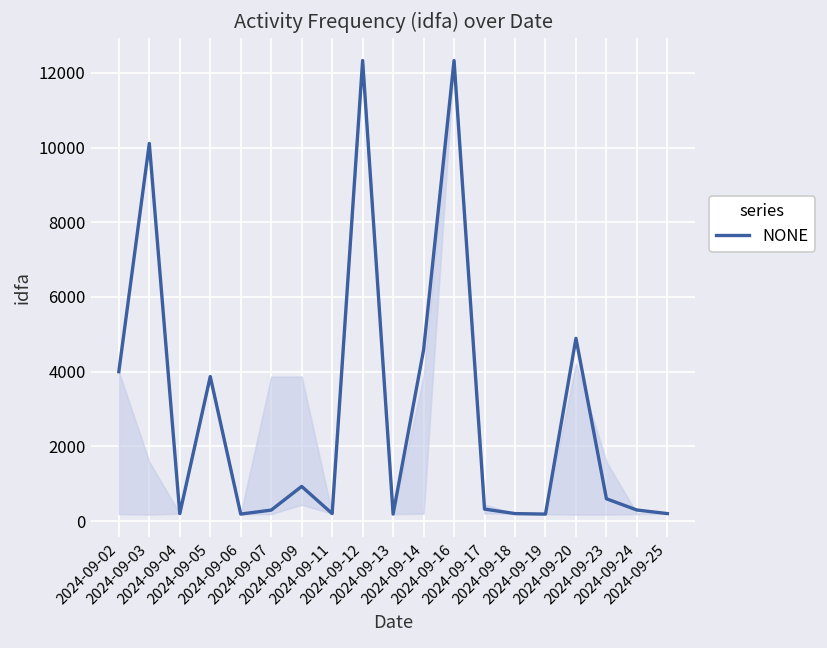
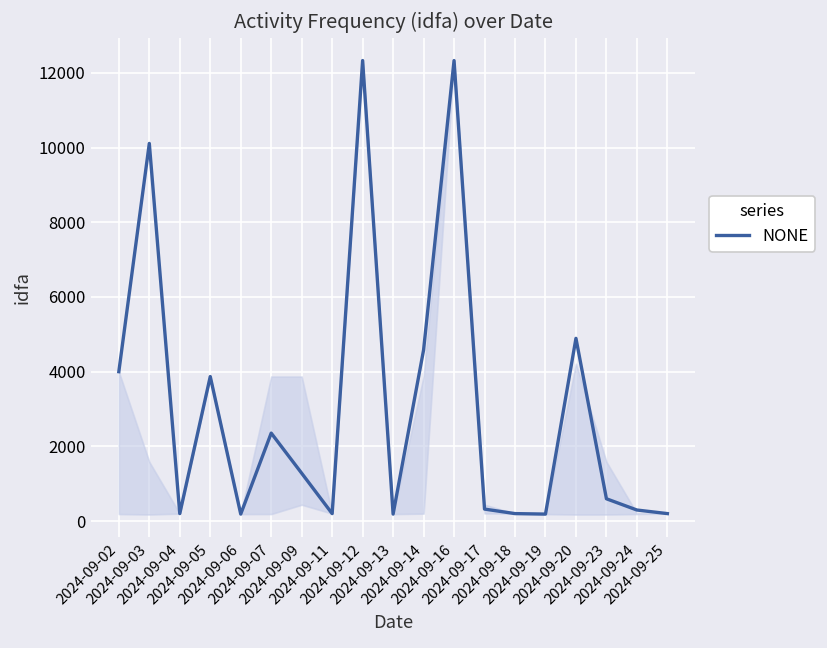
NONE, 2024-09-07: 300 -> 2400
NONE, 2024-09-09: 900 -> 1300
